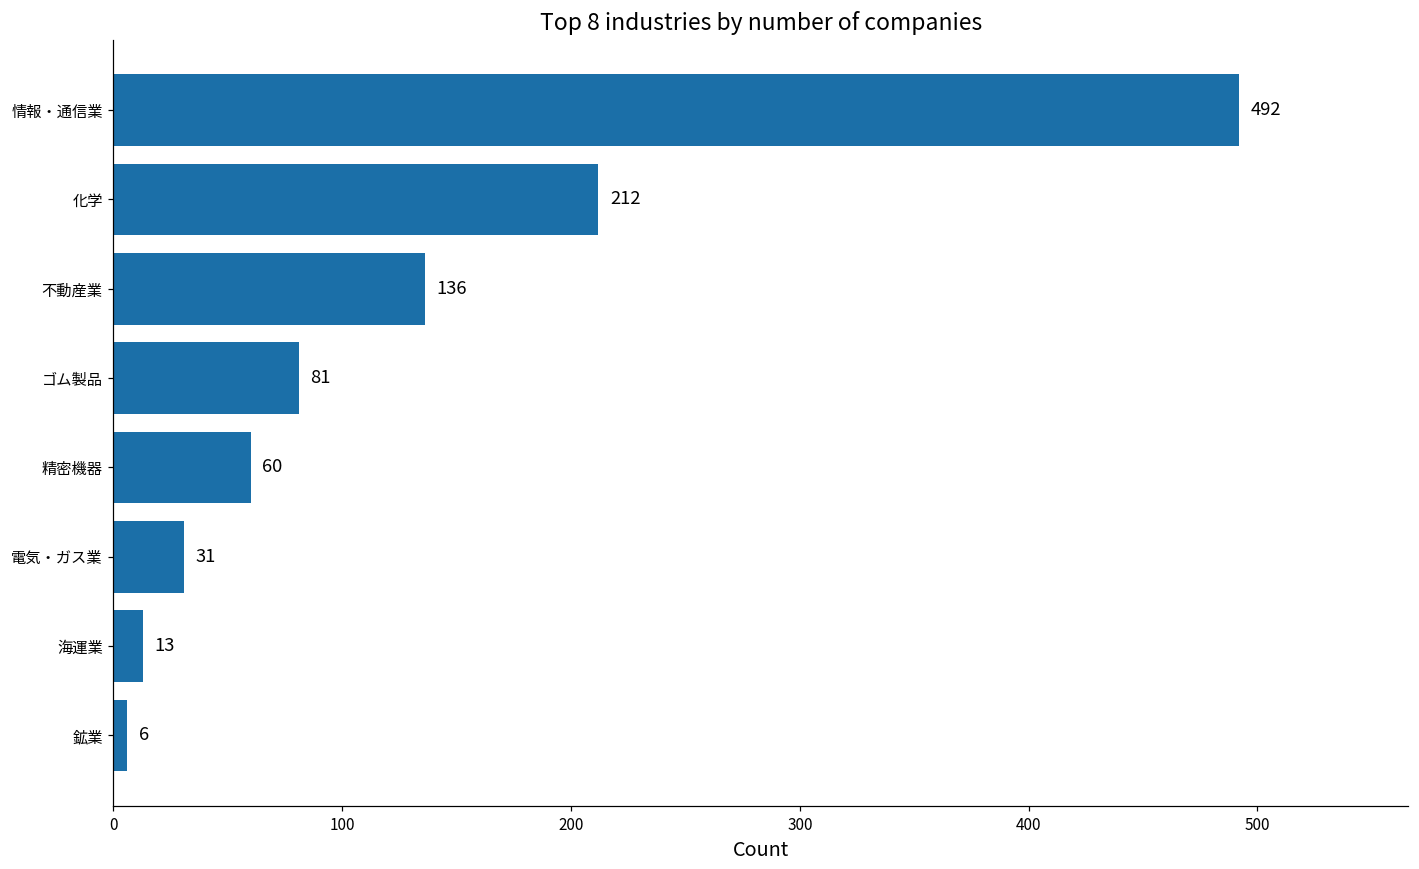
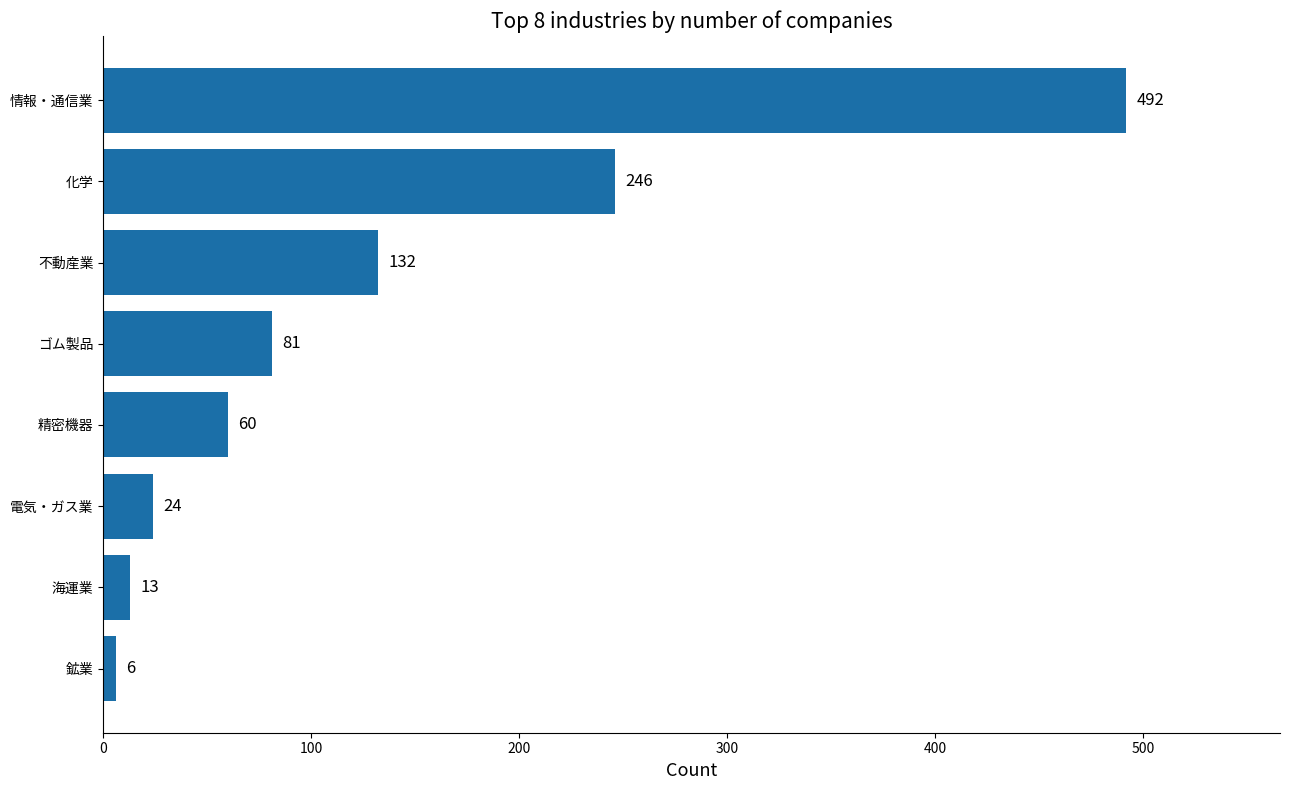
化学: 212 -> 246
不動産業: 136 -> 132
電気・ガス業: 31 -> 24
